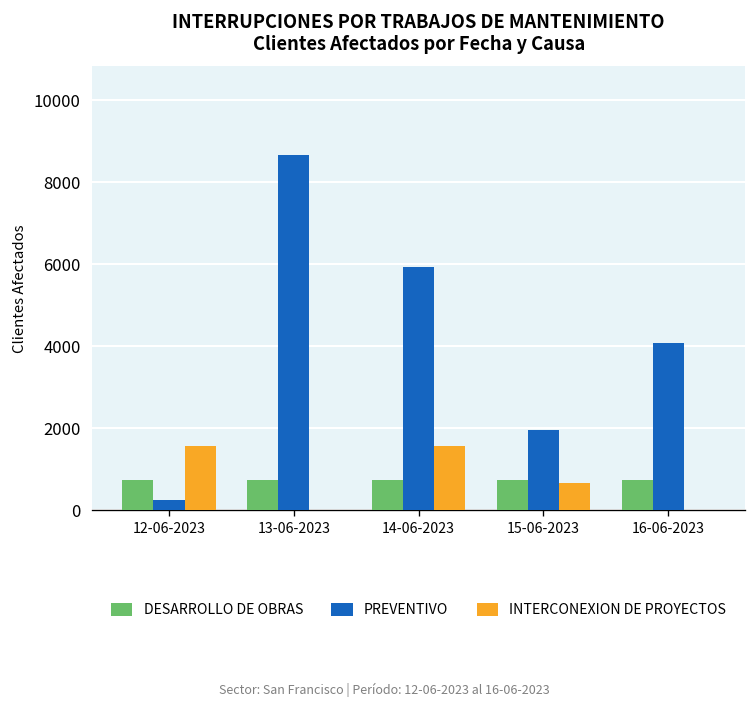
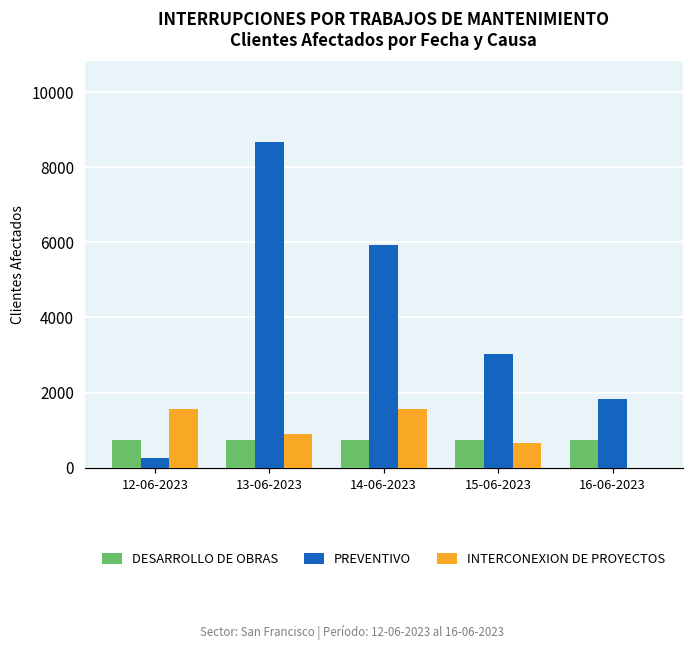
INTERCONEXION DE PROYECTOS, 13-06-2023: 0 -> 900
PREVENTIVO, 15-06-2023: 2000 -> 3000
PREVENTIVO, 16-06-2023: 4100 -> 1800
